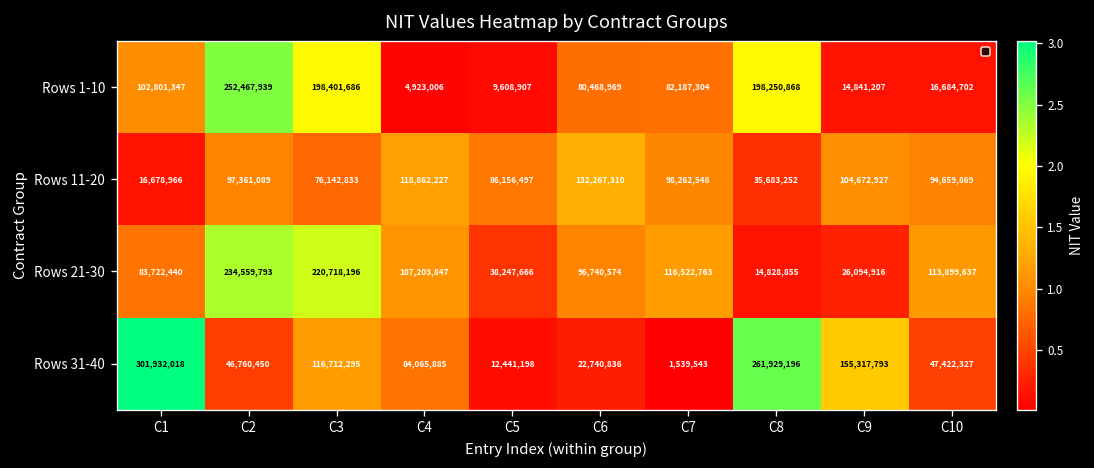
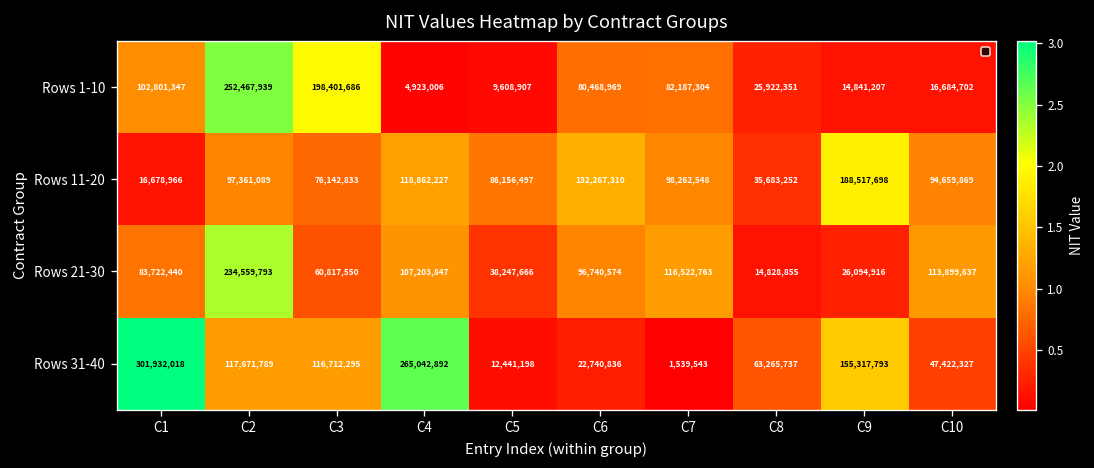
Rows 1-10, C8: 198,250,868 -> 25,922,351
Rows 11-20, C9: 104,672,927 -> 188,517,698
Rows 21-30, C3: 220,718,196 -> 60,817,550
Rows 31-40, C2: 46,760,450 -> 117,671,789
Rows 31-40, C4: 84,065,885 -> 265,042,892
Rows 31-40, C8: 261,929,196 -> 63,265,737
